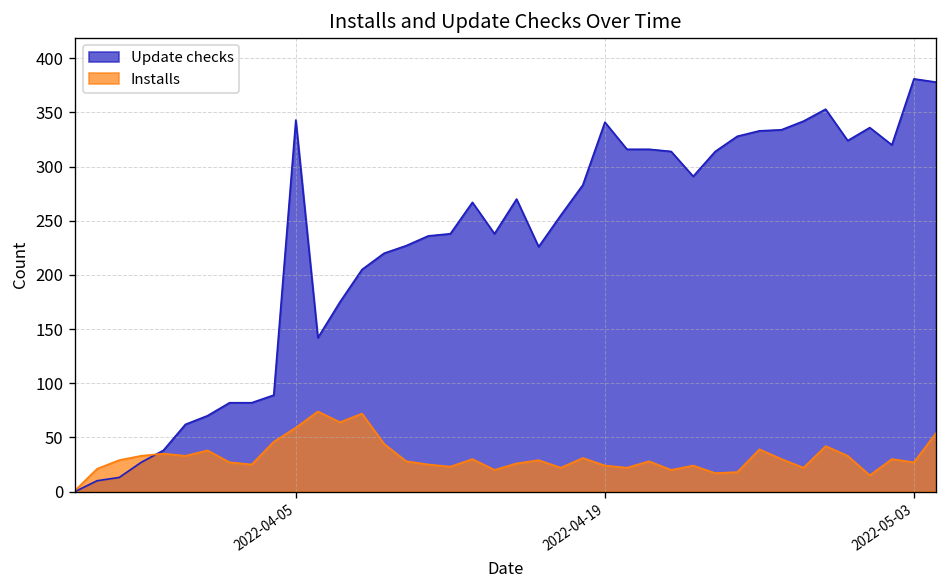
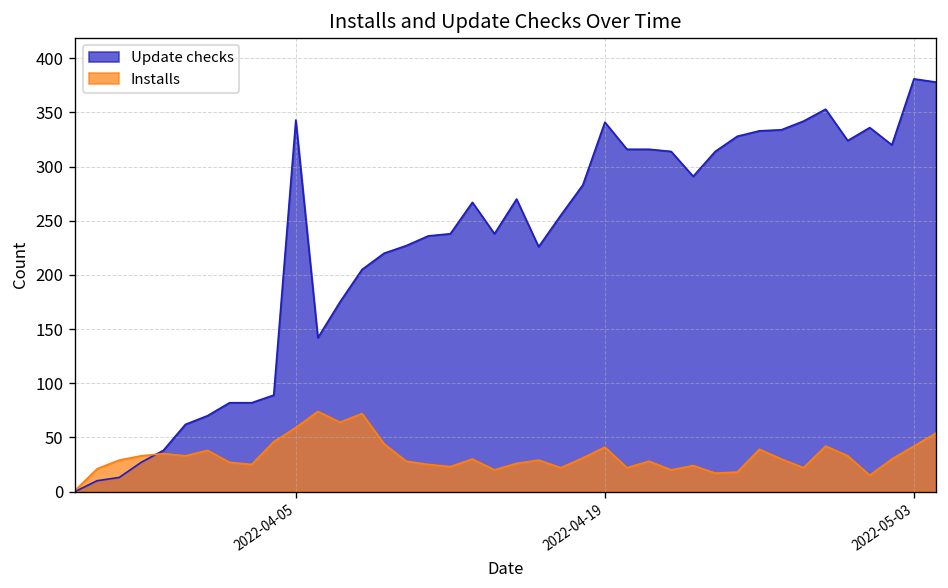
Installs, 2022-04-19: 20 -> 40
Installs, 2022-05-03: 30 -> 40
